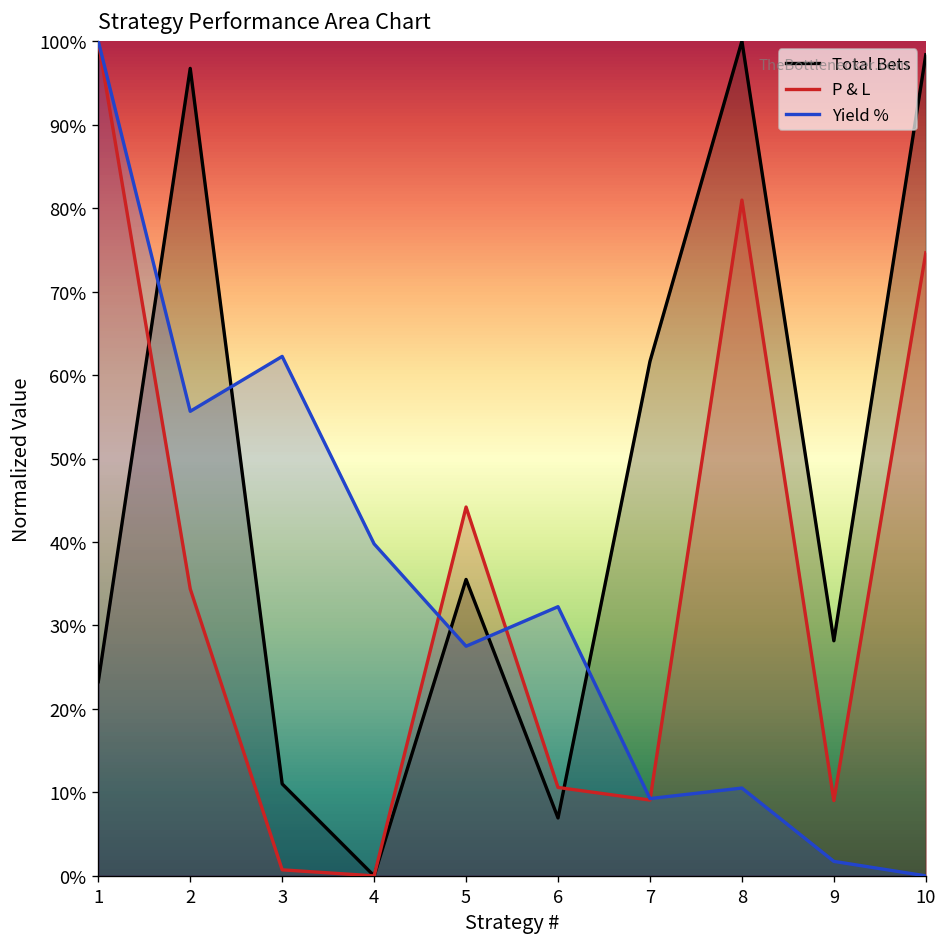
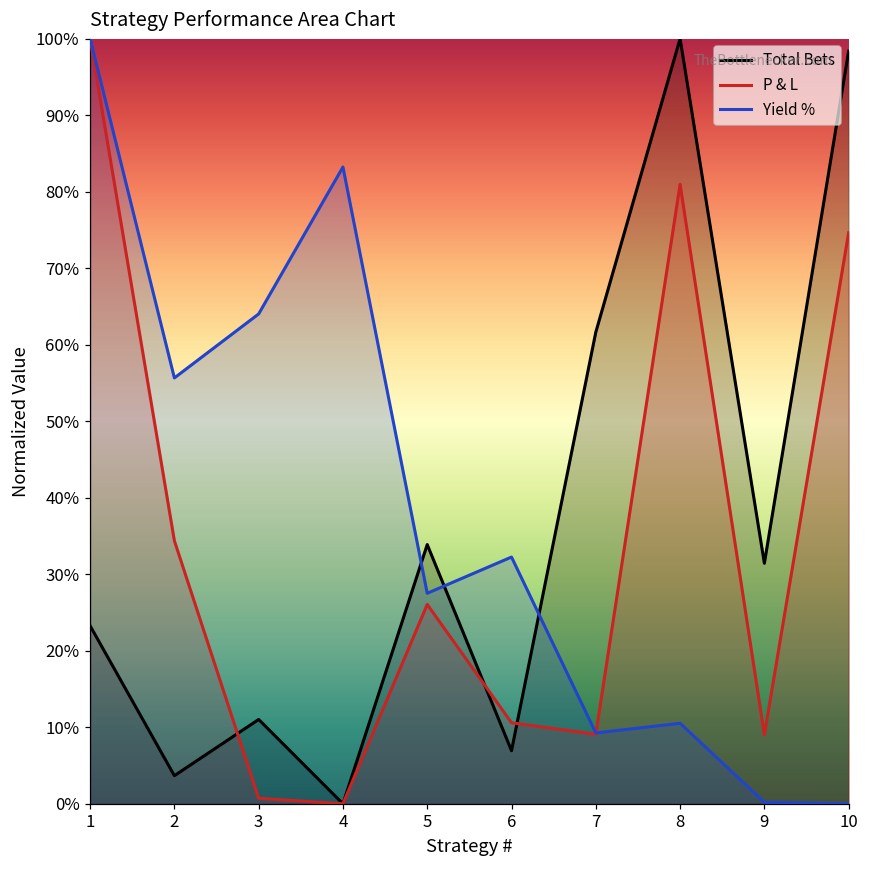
Total Bets, 2: 97% -> 4%
Yield %, 3: 62% -> 64%
Yield %, 4: 40% -> 83%
Total Bets, 5: 36% -> 34%
P & L, 5: 44% -> 26%
Total Bets, 9: 28% -> 31%
Yield %, 9: 2% -> 0%
